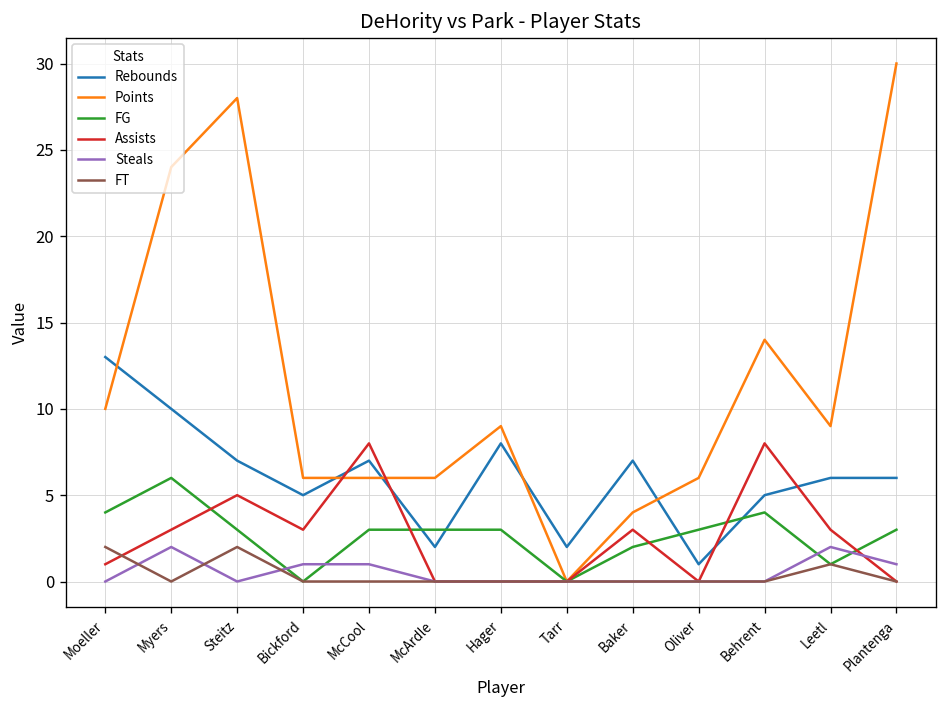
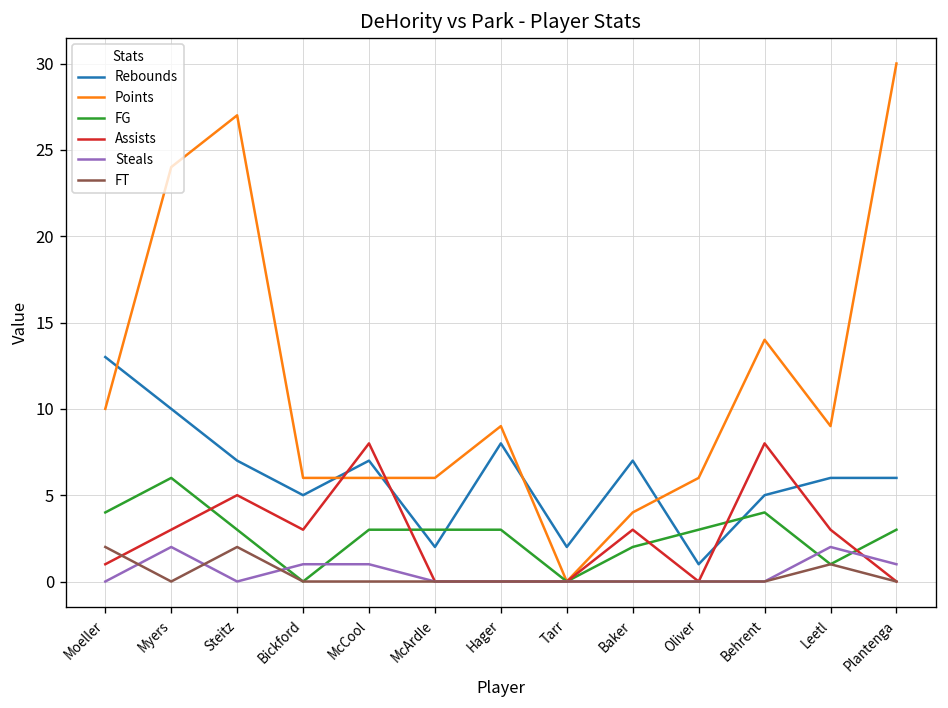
Points, Steitz: 28 -> 27
